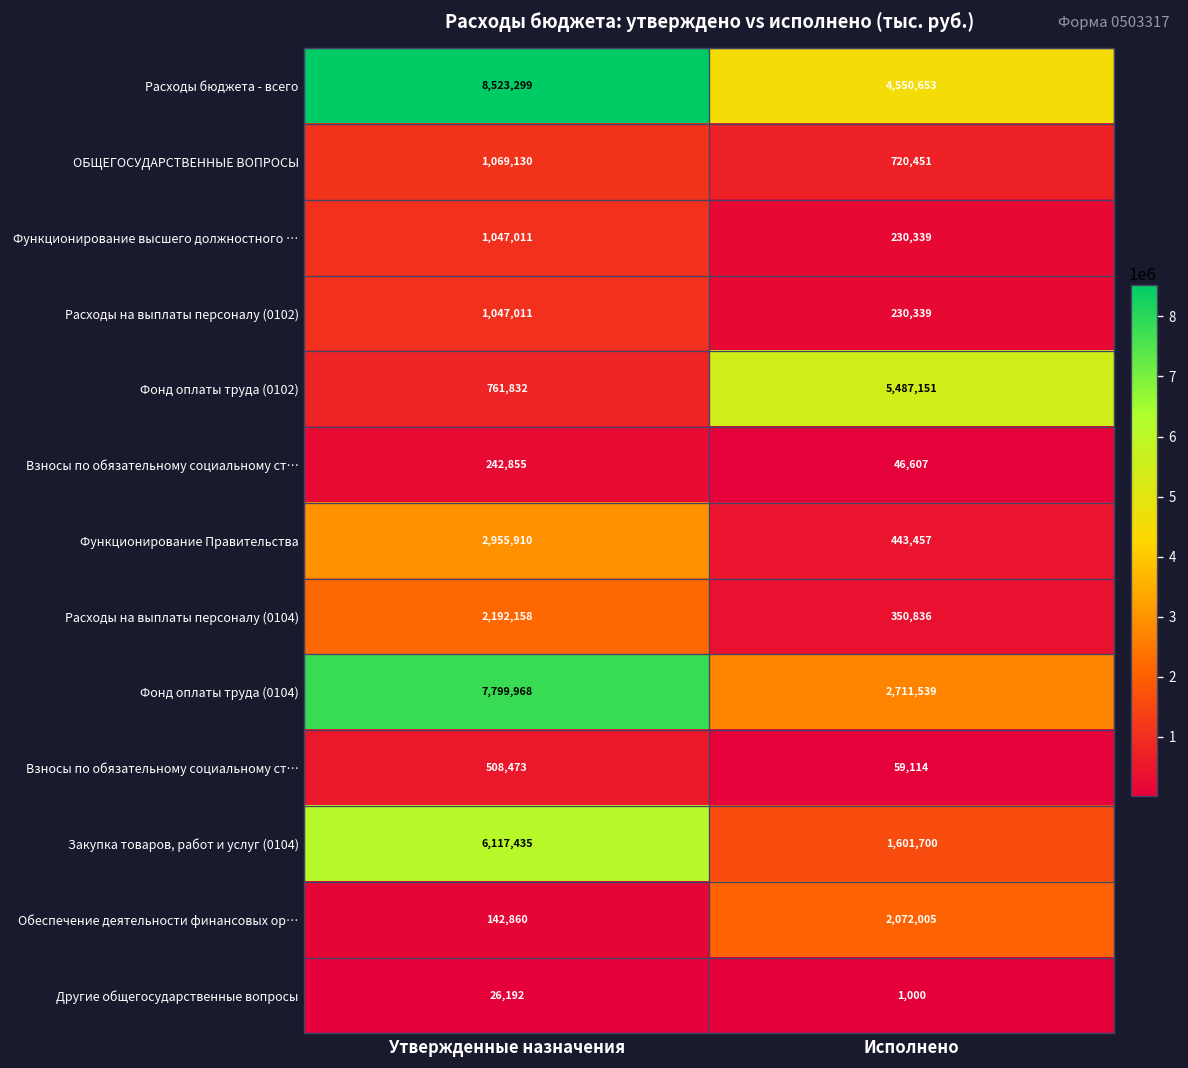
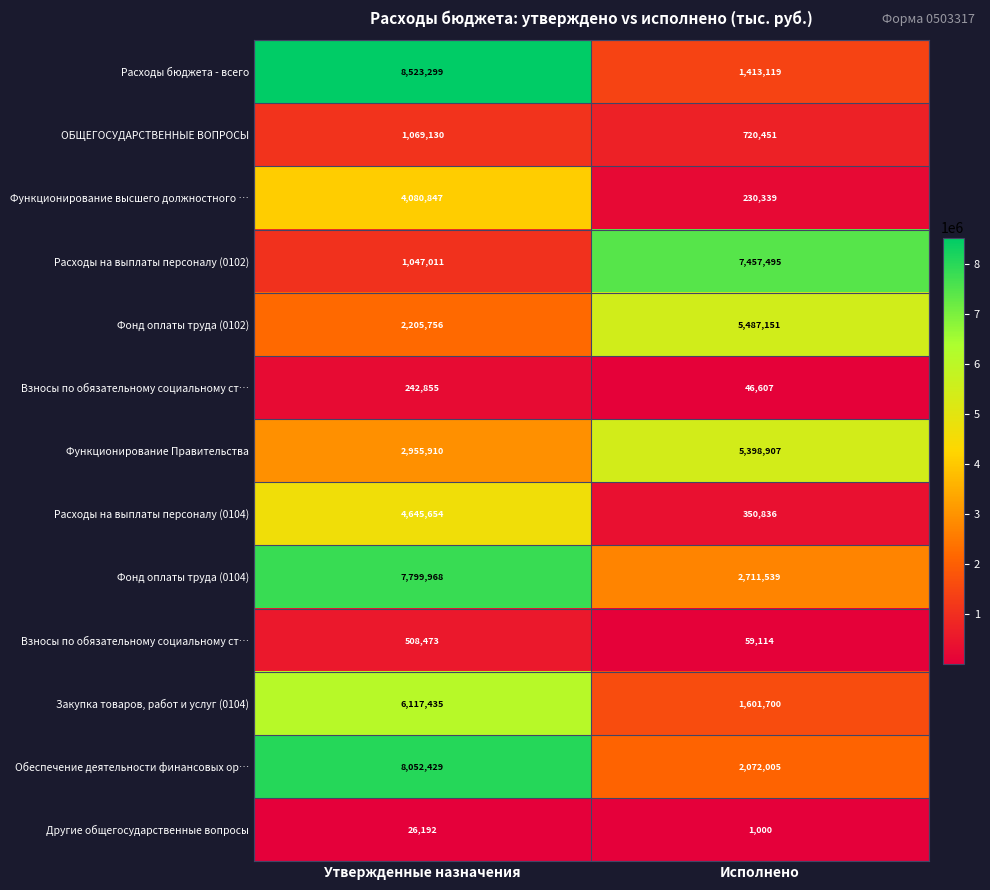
Расходы бюджета - всего, Исполнено: 4,550,653 -> 1,413,119
Функционирование высшего должностного …, Утвержденные назначения: 1,047,011 -> 4,080,847
Расходы на выплаты персоналу (0102), Исполнено: 230,339 -> 7,457,495
Фонд оплаты труда (0102), Утвержденные назначения: 761,832 -> 2,205,756
Функционирование Правительства, Исполнено: 443,457 -> 5,398,907
Расходы на выплаты персоналу (0104), Утвержденные назначения: 2,192,158 -> 4,645,654
Обеспечение деятельности финансовых ор…, Утвержденные назначения: 142,860 -> 8,052,429
